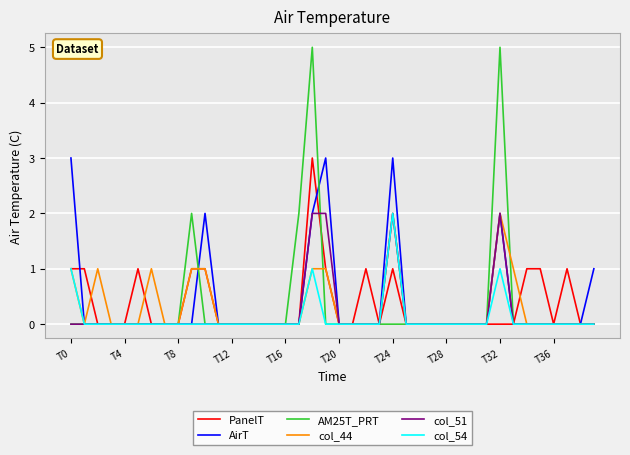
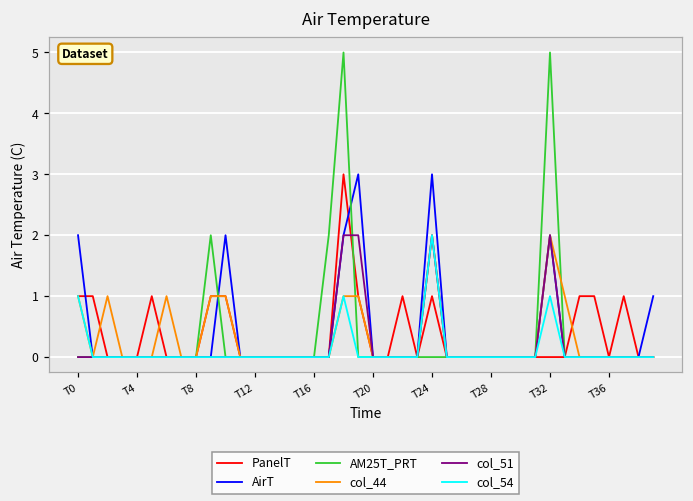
AirT, T0: 3 -> 2
